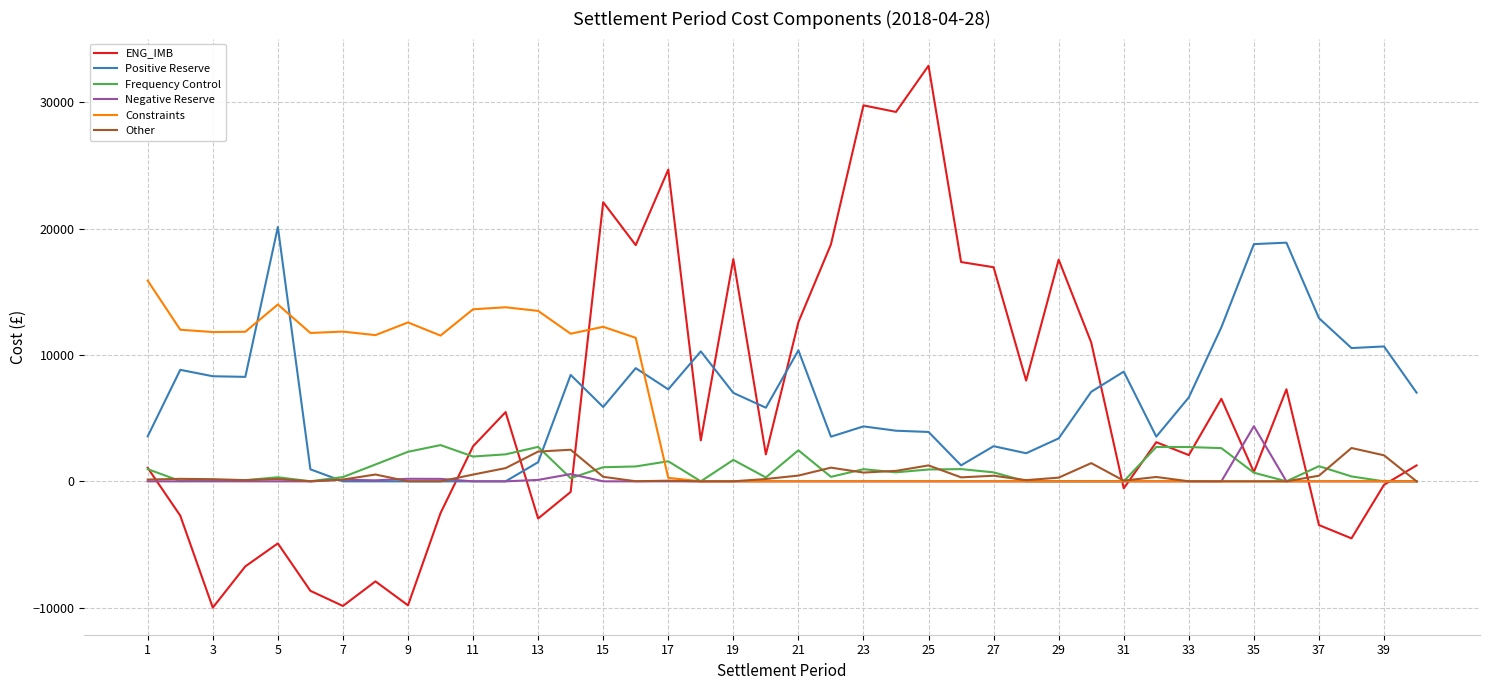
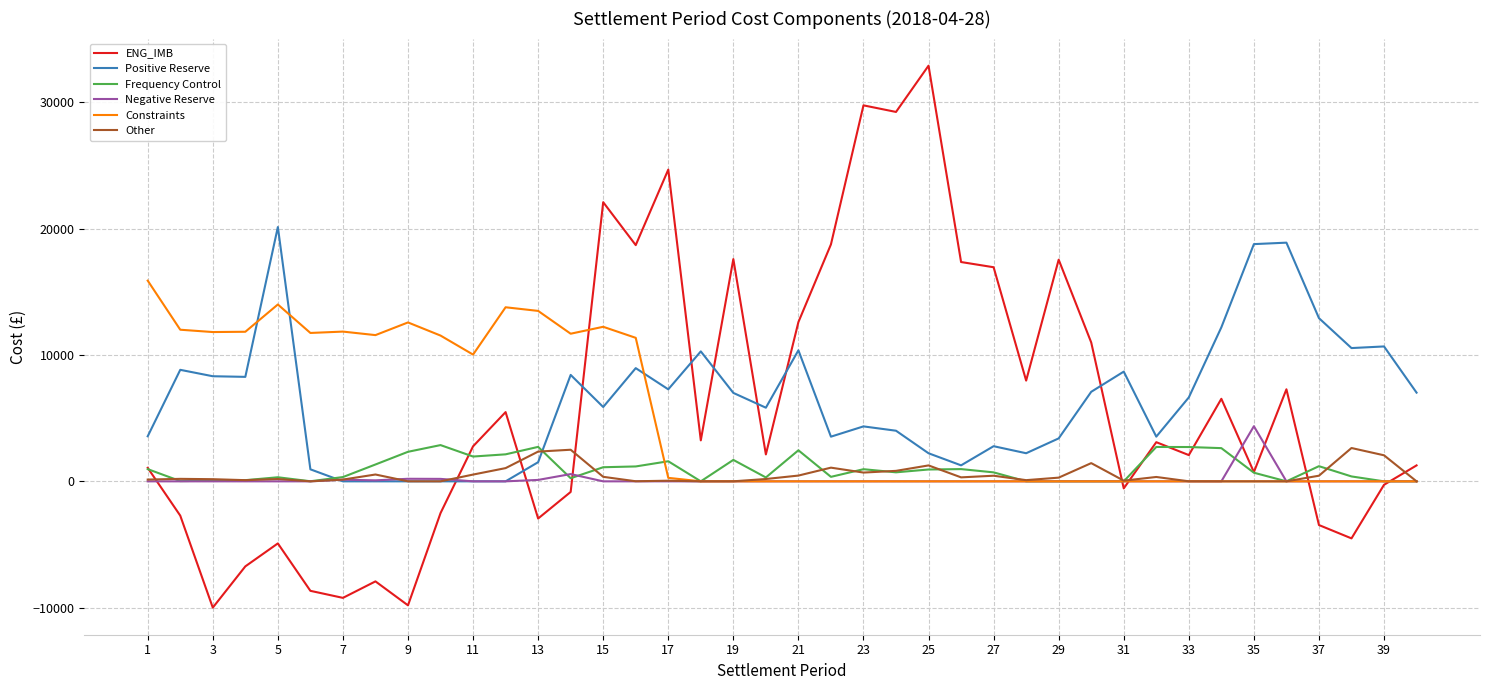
ENG_IMB, 7: -9900 -> -9200
Constraints, 11: 13600 -> 10000
Positive Reserve, 25: 3900 -> 2200
